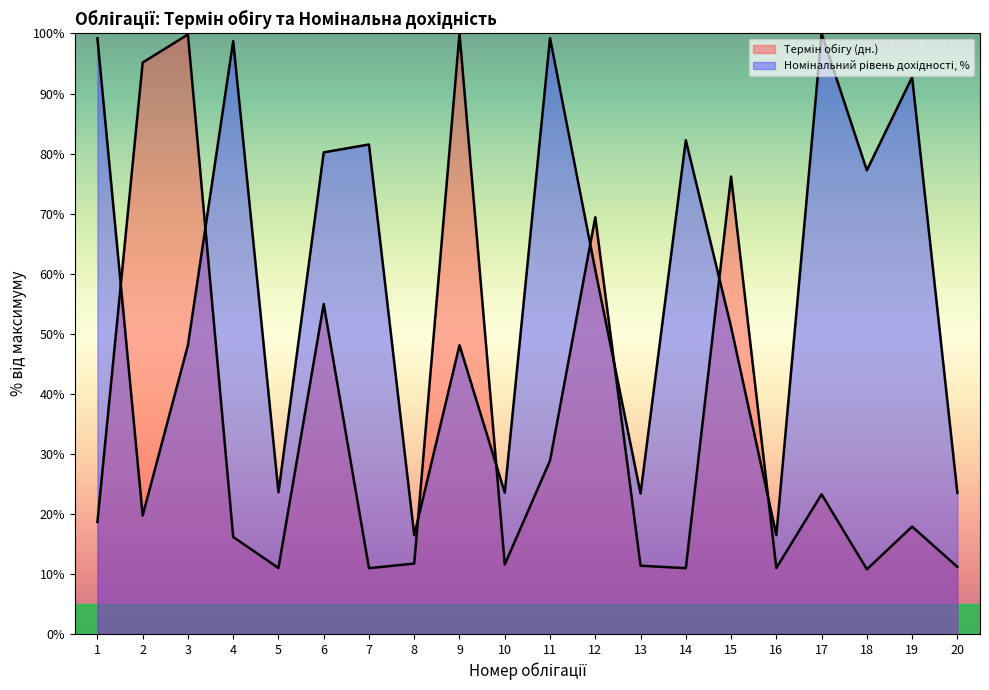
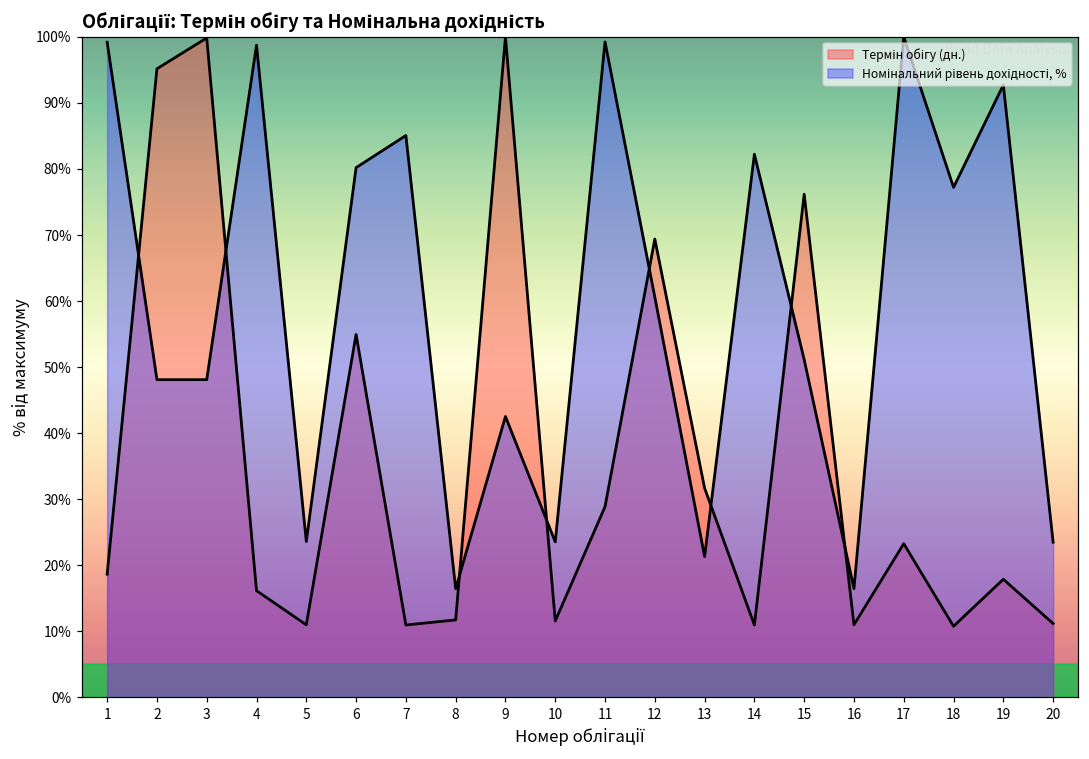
Номінальний рівень дохідності, %, 2: 20% -> 48%
Номінальний рівень дохідності, %, 7: 82% -> 85%
Номінальний рівень дохідності, %, 9: 48% -> 43%
Термін обігу (дн.), 13: 11% -> 32%
Номінальний рівень дохідності, %, 13: 23% -> 21%
